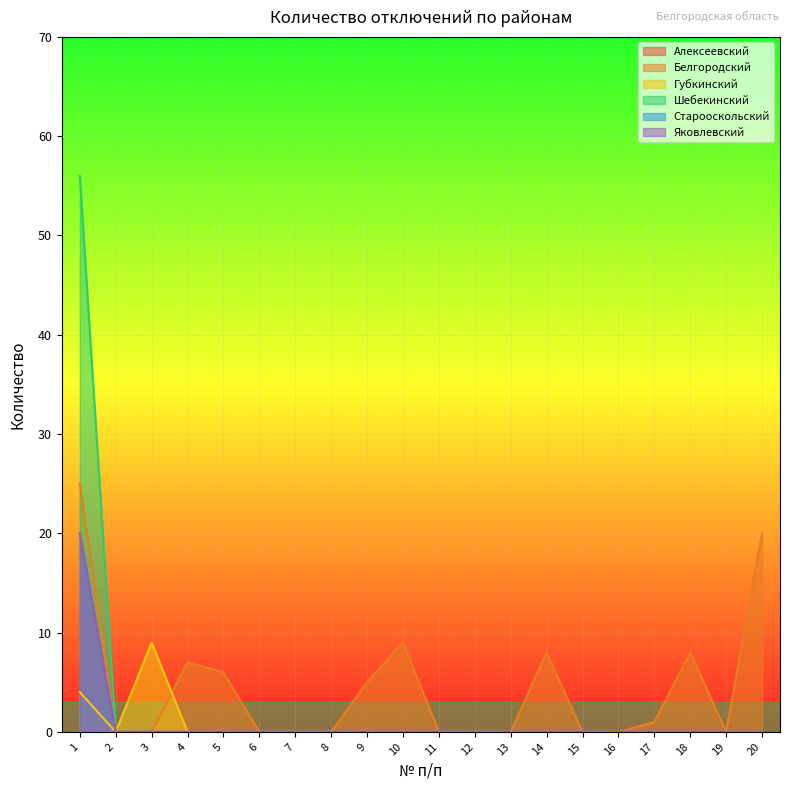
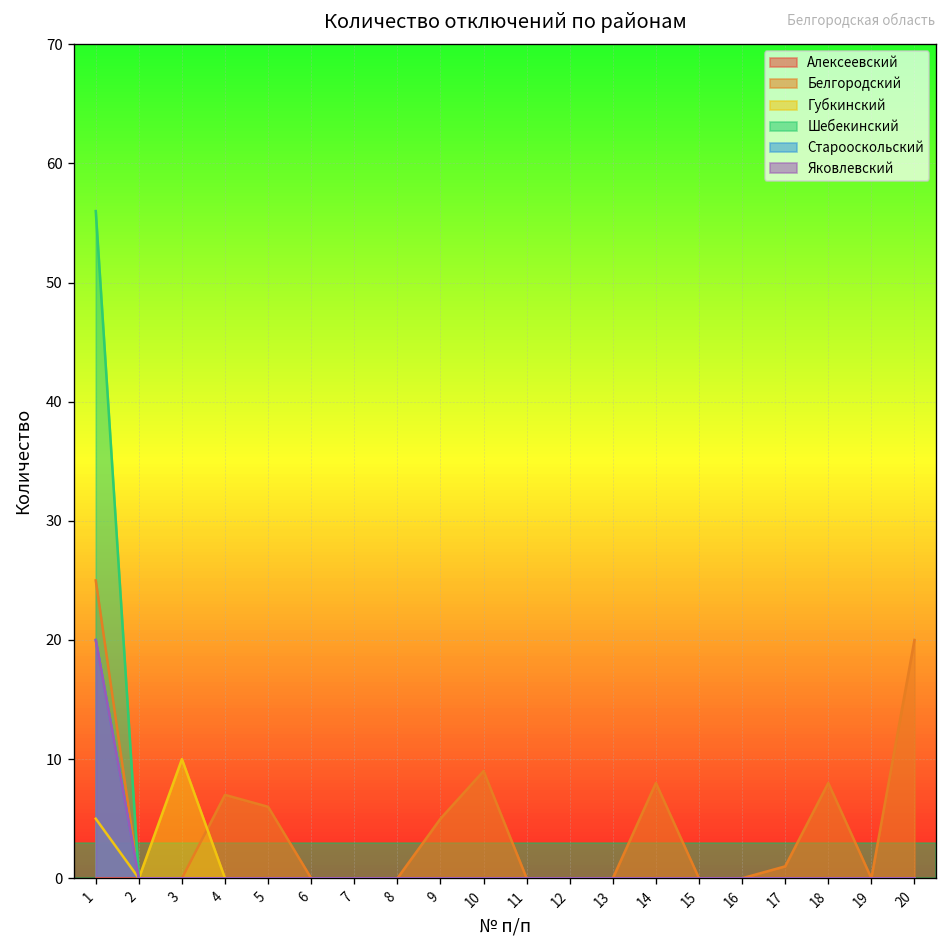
Губкинский, 1: 4 -> 5
Губкинский, 3: 9 -> 10
